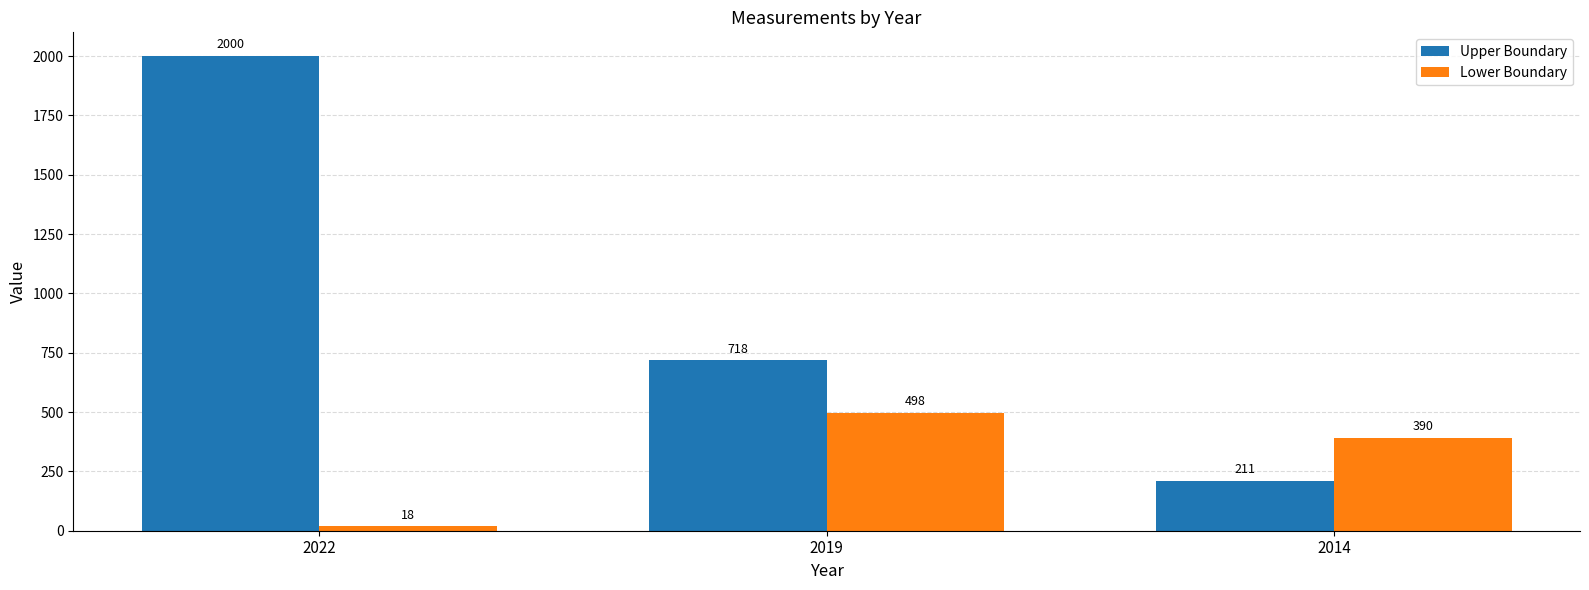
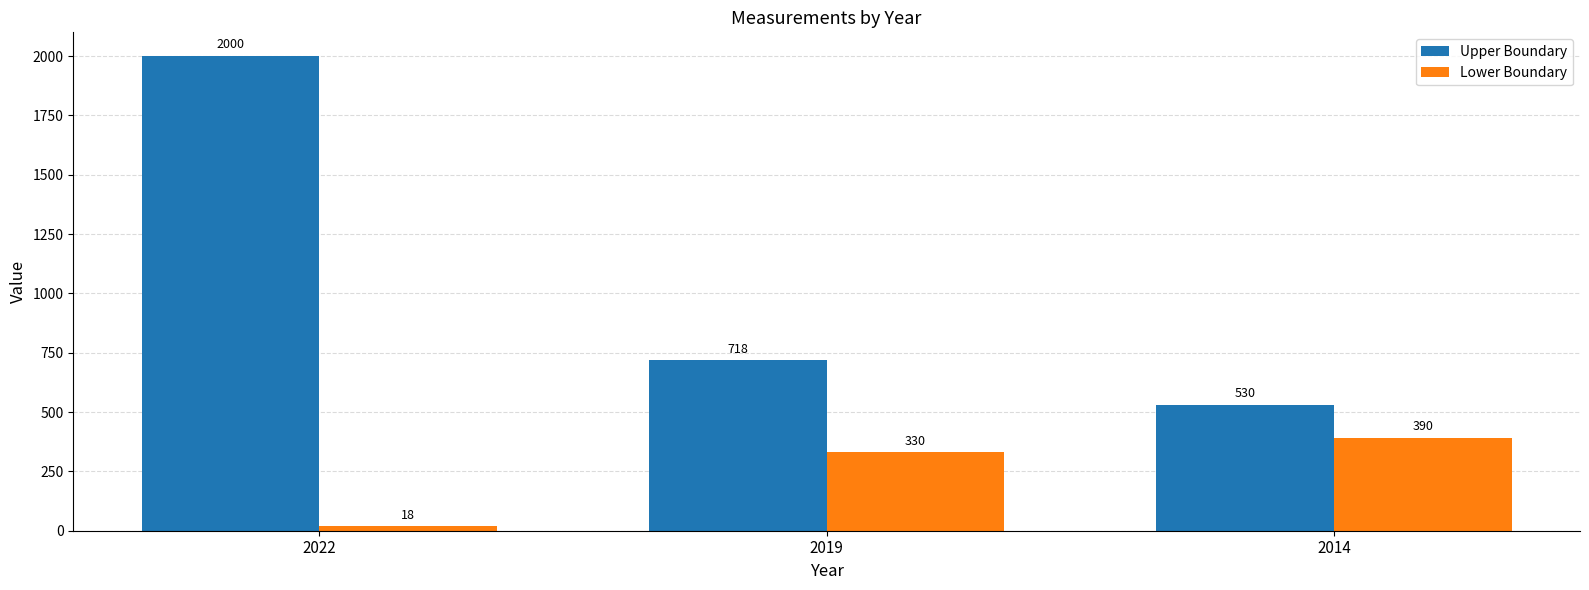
Lower Boundary, 2019: 498 -> 330
Upper Boundary, 2014: 211 -> 530
